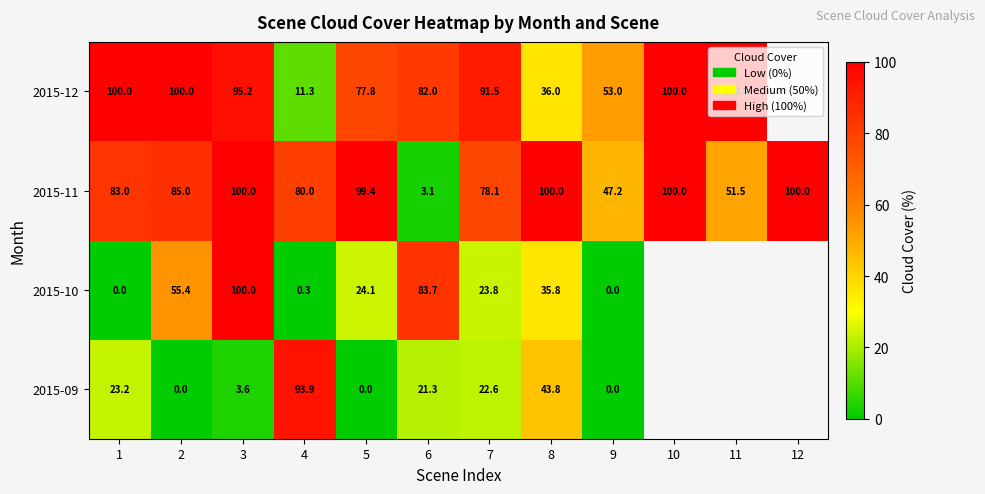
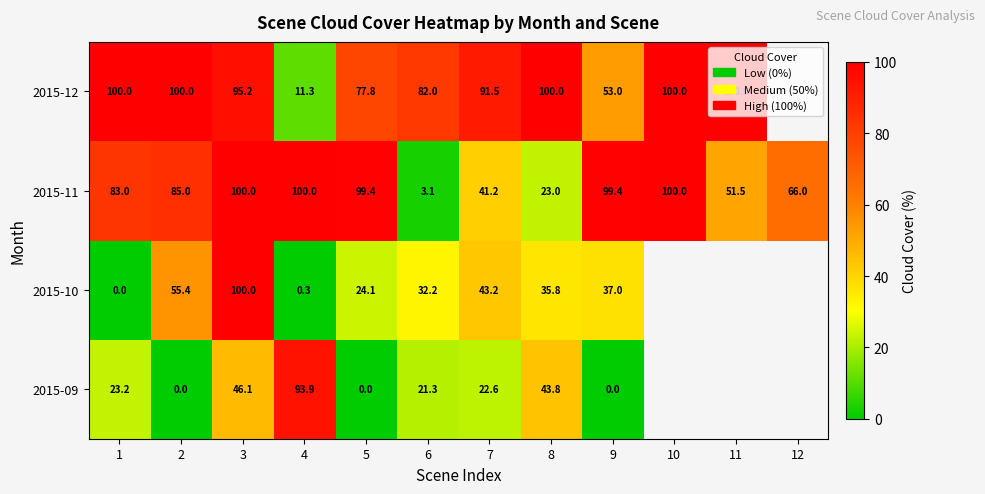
2015-12, 8: 36.0 -> 100.0
2015-11, 4: 80.0 -> 100.0
2015-11, 7: 78.1 -> 41.2
2015-11, 8: 100.0 -> 23.0
2015-11, 9: 47.2 -> 99.4
2015-11, 12: 100.0 -> 66.0
2015-10, 6: 83.7 -> 32.2
2015-10, 7: 23.8 -> 43.2
2015-10, 9: 0.0 -> 37.0
2015-09, 3: 3.6 -> 46.1
